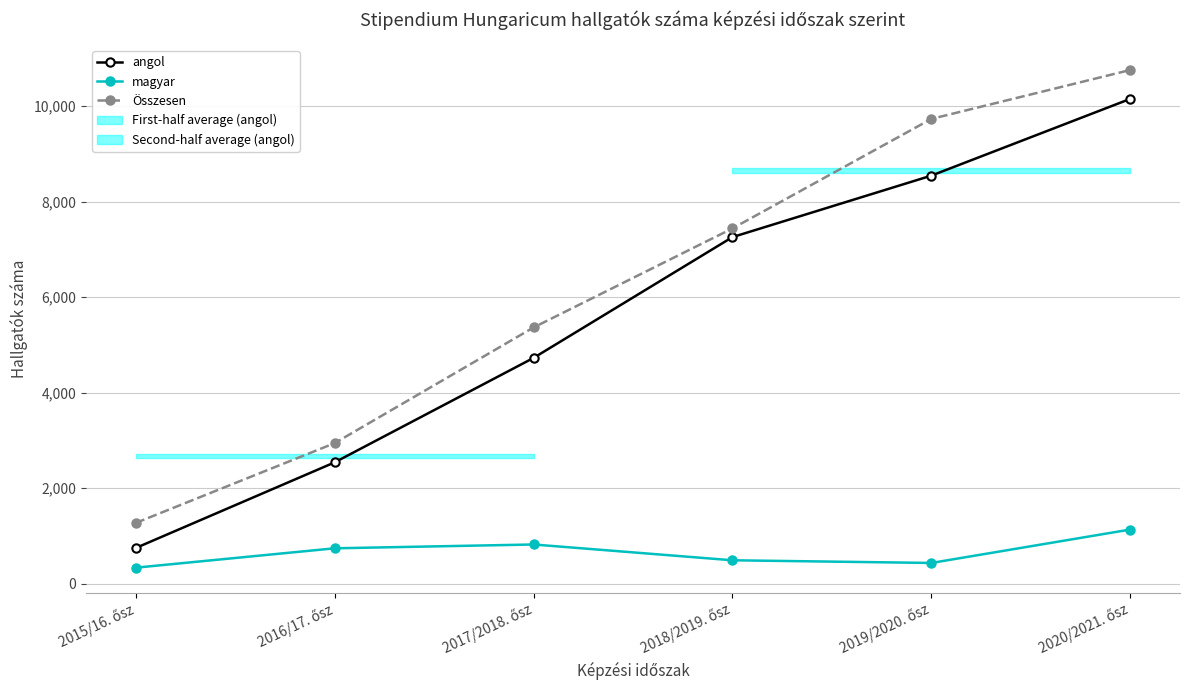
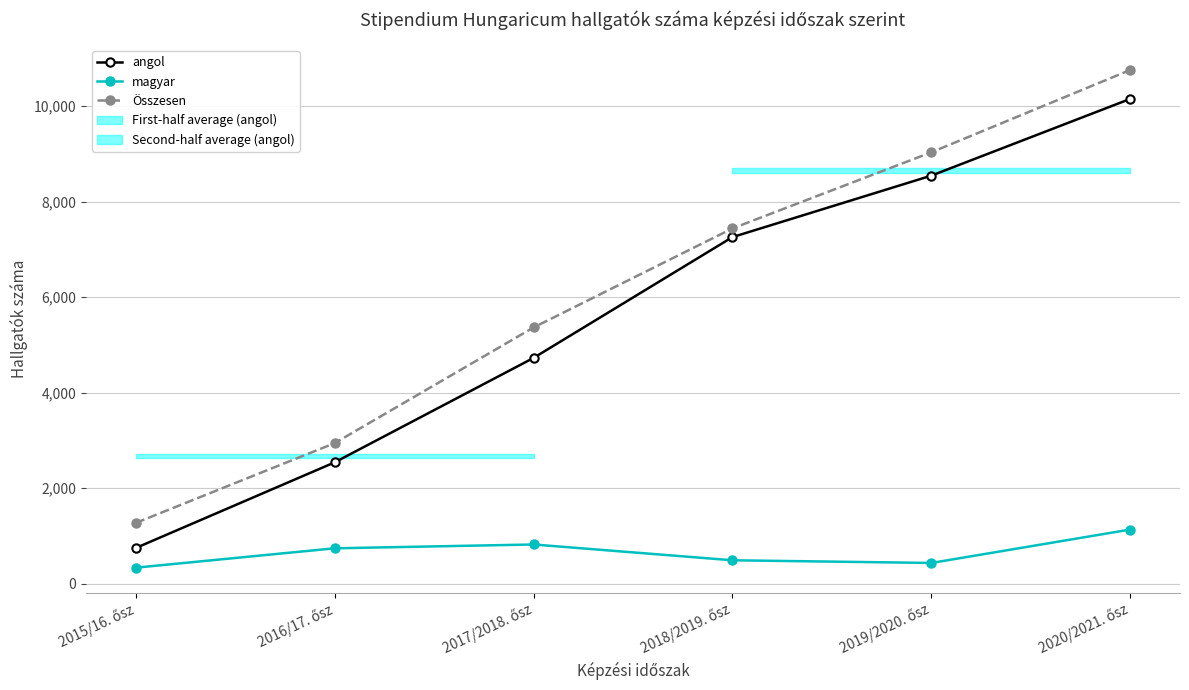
Összesen, 2019/2020. ősz: 9,700 -> 9,000
